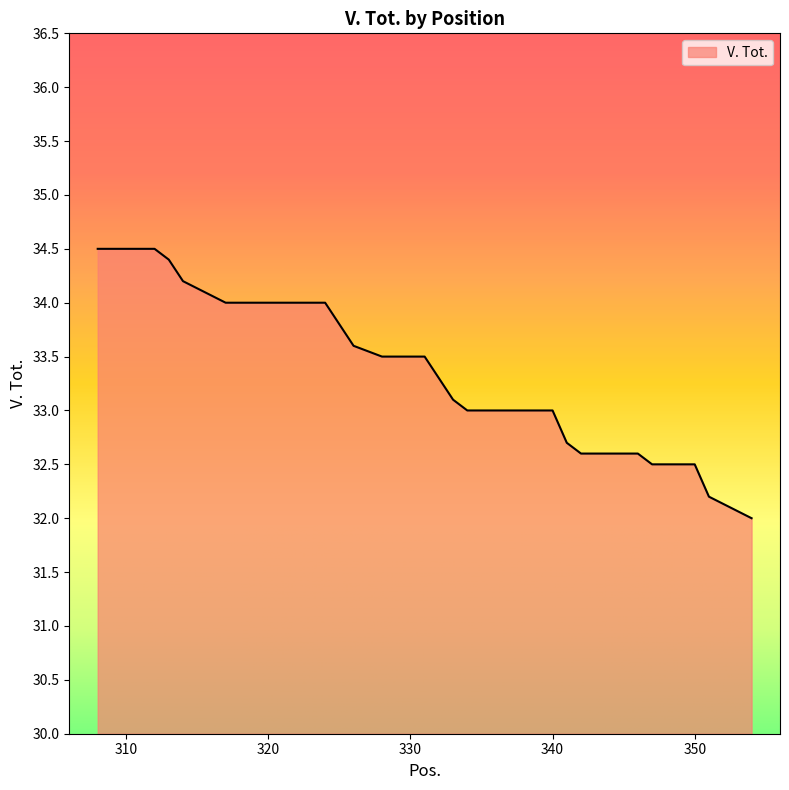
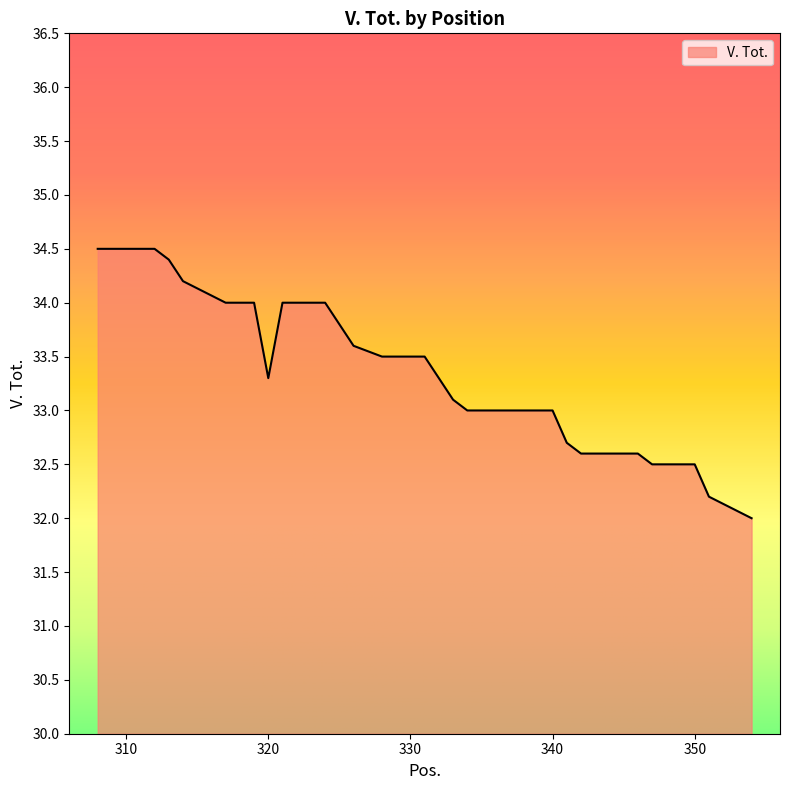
320: 34.0 -> 33.3
